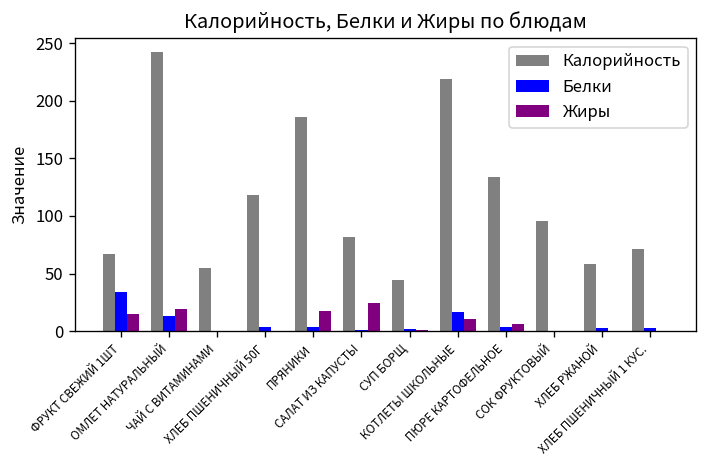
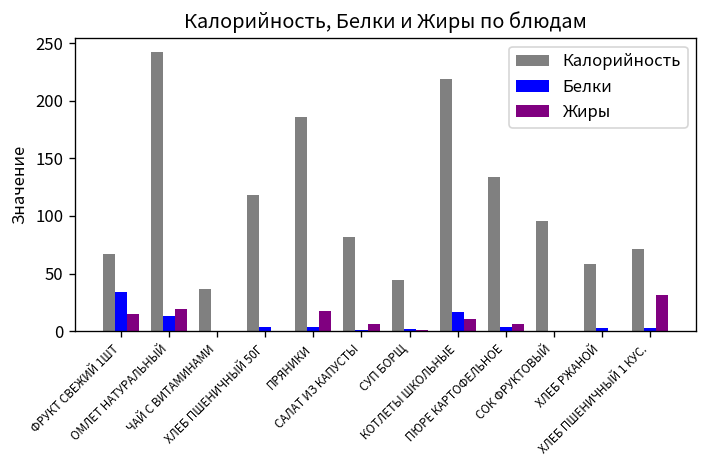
Калорийность, ЧАЙ С ВИТАМИНАМИ: 60 -> 40
Жиры, САЛАТ ИЗ КАПУСТЫ: 20 -> 10
Жиры, ХЛЕБ ПШЕНИЧНЫЙ 1 КУС.: 0 -> 30
